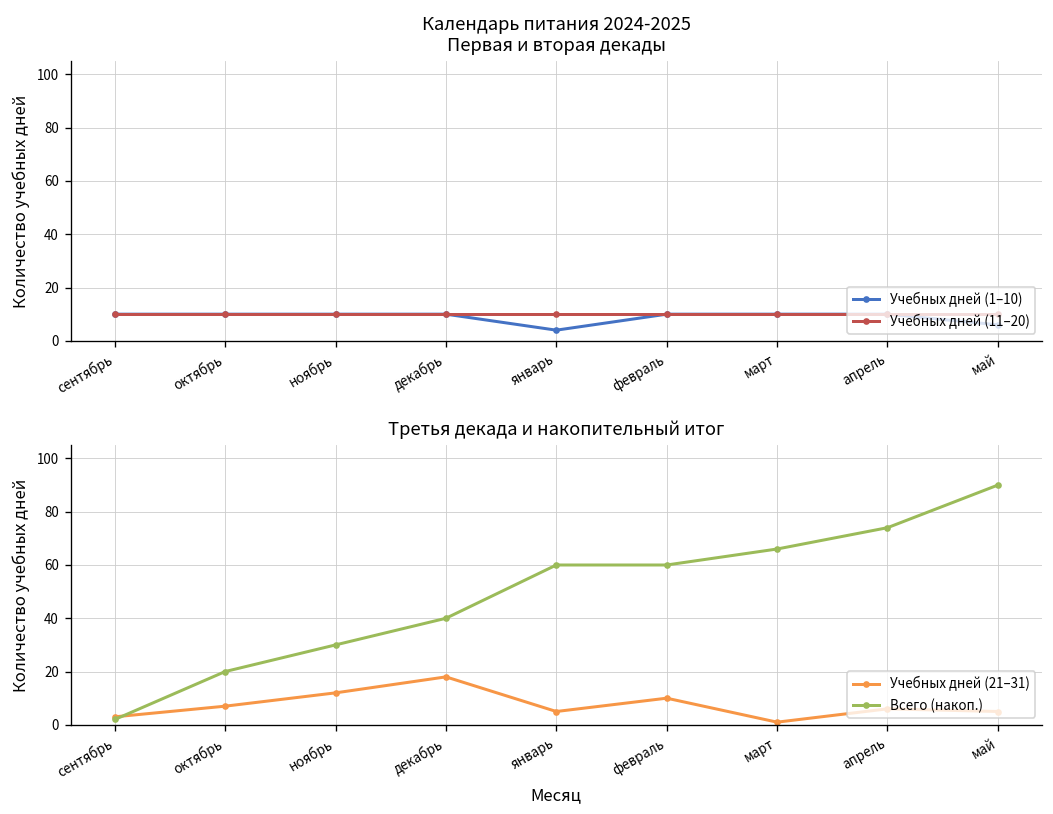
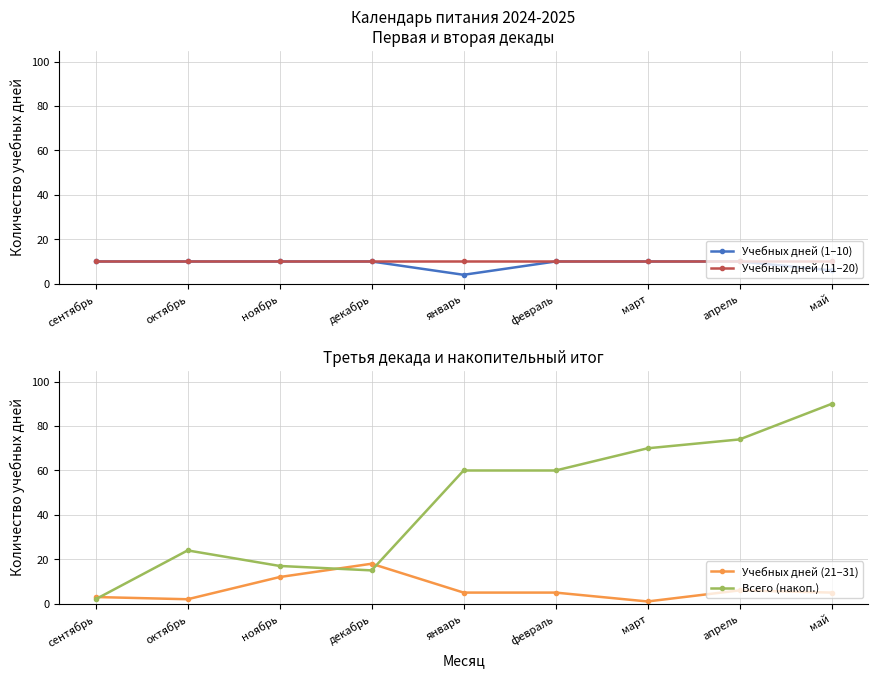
Третья декада и накопительный итог, Учебных дней (21–31), октябрь: 7 -> 2
Третья декада и накопительный итог, Всего (накоп.), октябрь: 20 -> 24
Третья декада и накопительный итог, Всего (накоп.), ноябрь: 30 -> 17
Третья декада и накопительный итог, Всего (накоп.), декабрь: 40 -> 15
Третья декада и накопительный итог, Учебных дней (21–31), февраль: 10 -> 5
Третья декада и накопительный итог, Всего (накоп.), март: 66 -> 70
